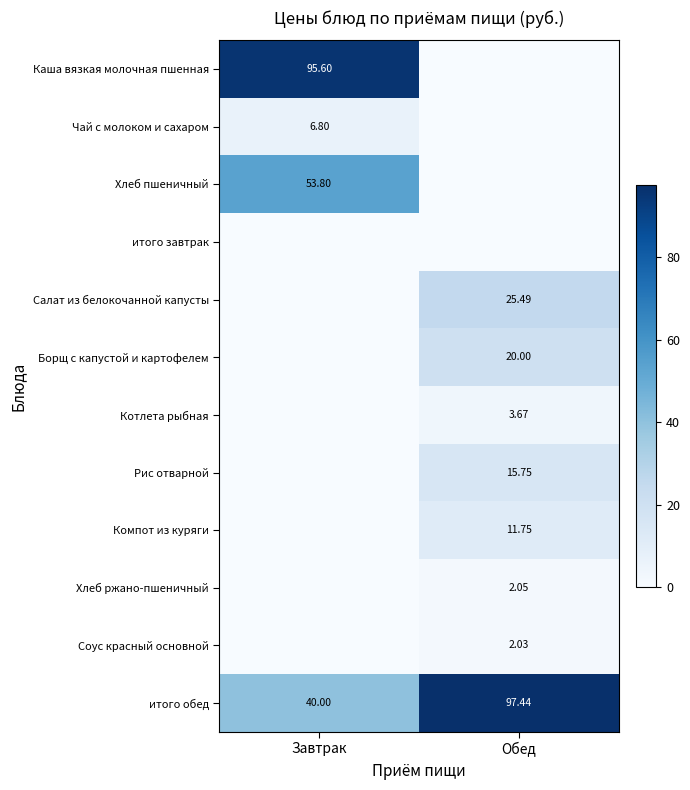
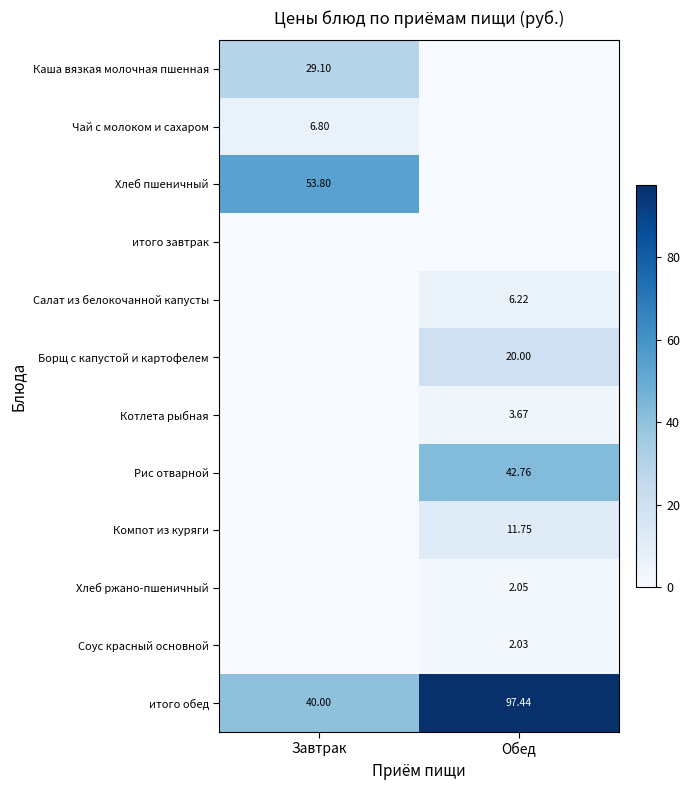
Каша вязкая молочная пшенная, Завтрак: 95.60 -> 29.10
Салат из белокочанной капусты, Обед: 25.49 -> 6.22
Рис отварной, Обед: 15.75 -> 42.76
